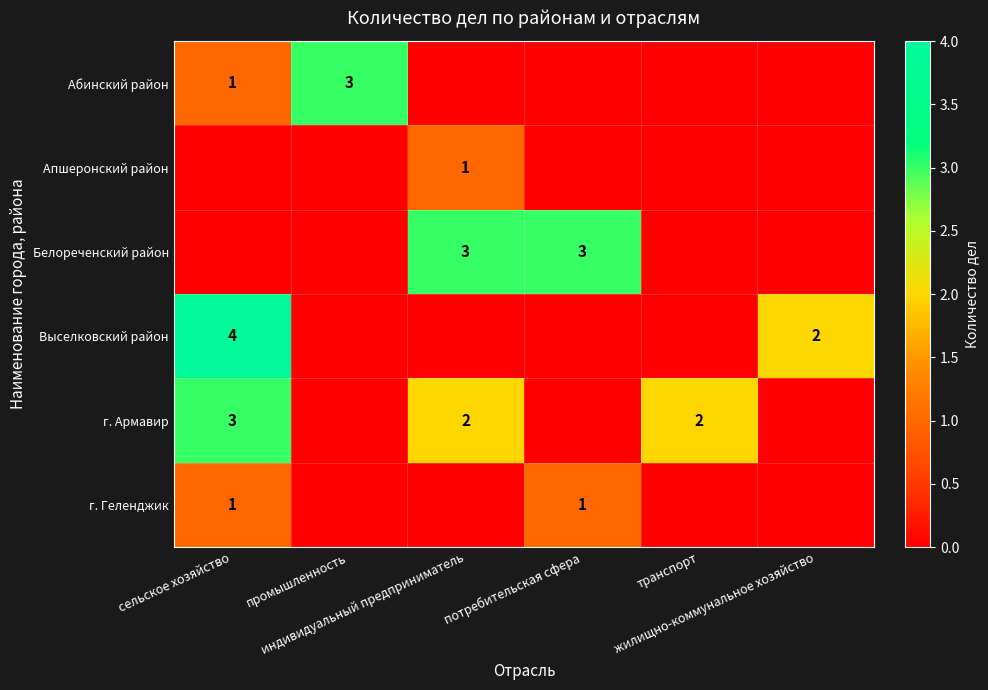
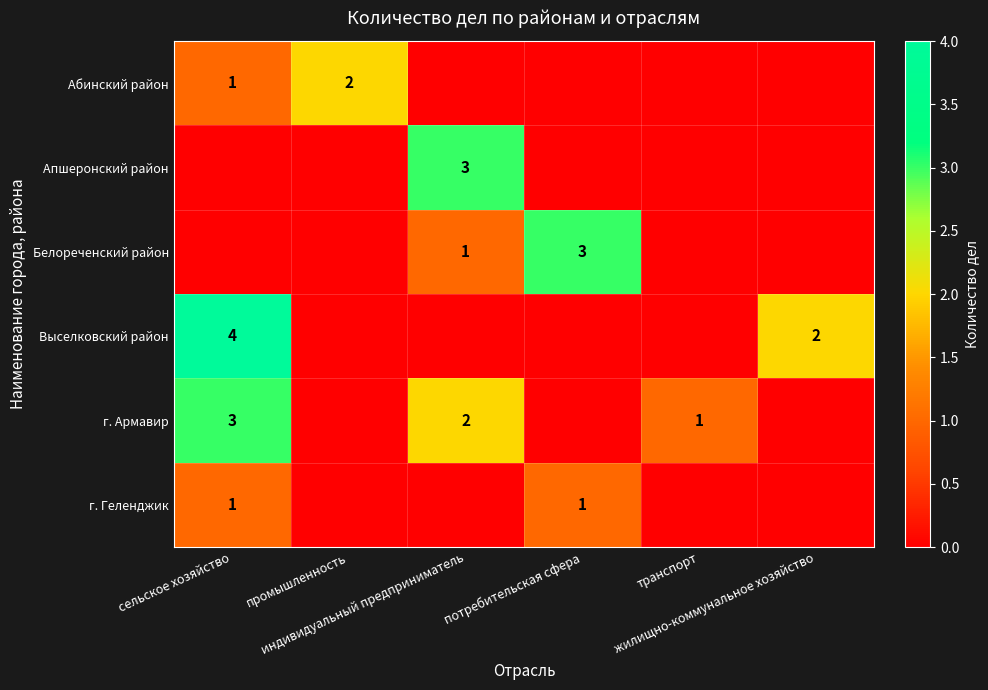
Абинский район, промышленность: 3 -> 2
Апшеронский район, индивидуальный предприниматель: 1 -> 3
Белореченский район, индивидуальный предприниматель: 3 -> 1
г. Армавир, транспорт: 2 -> 1
